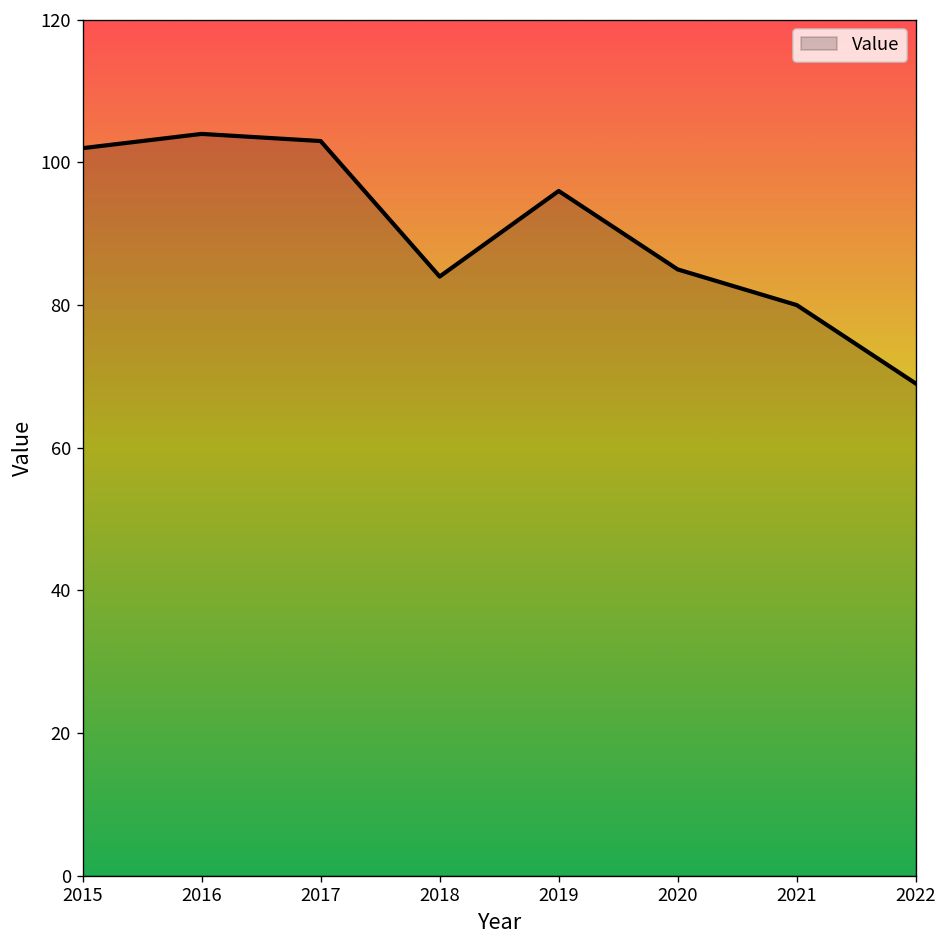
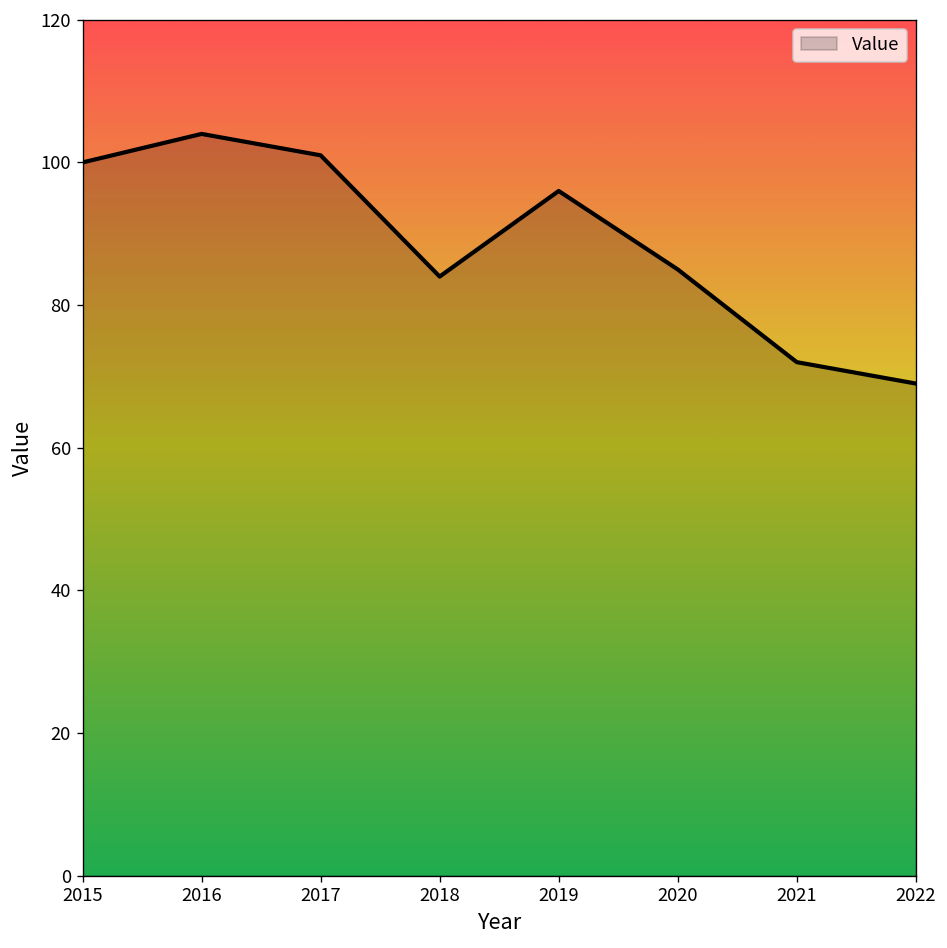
2015: 102 -> 100
2017: 103 -> 101
2021: 80 -> 72
